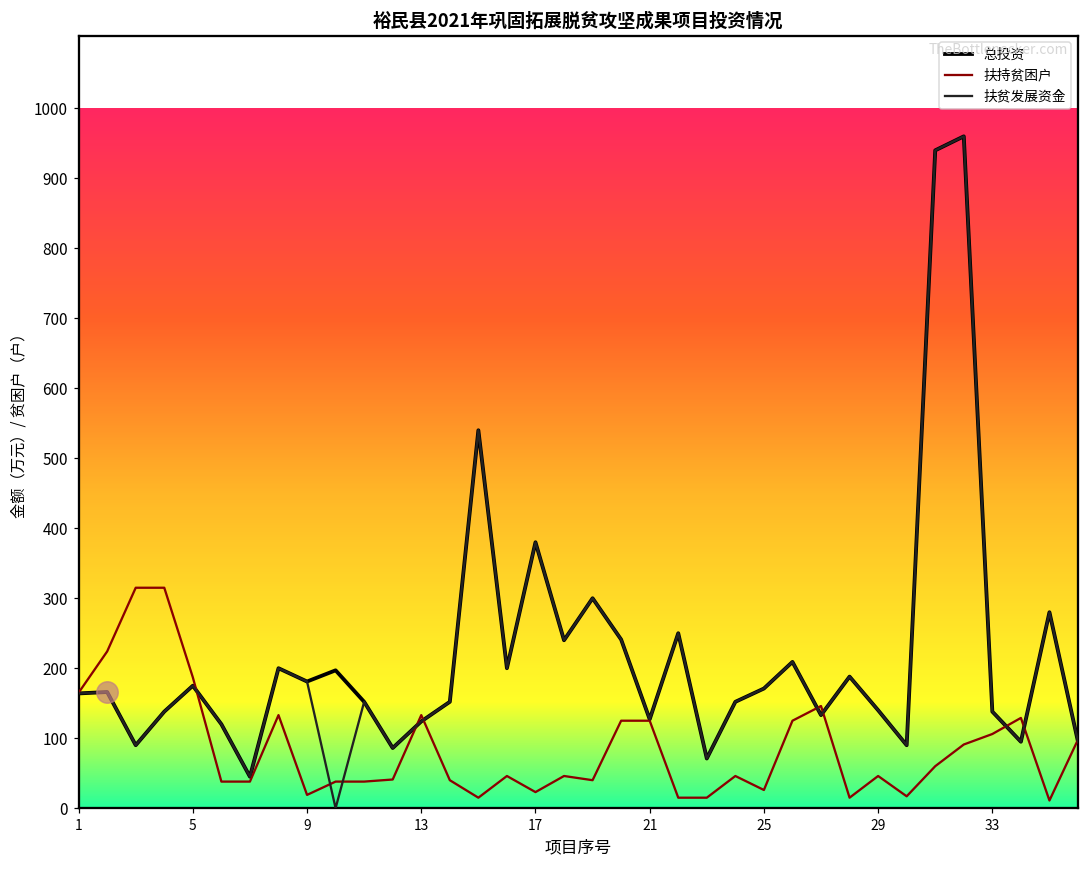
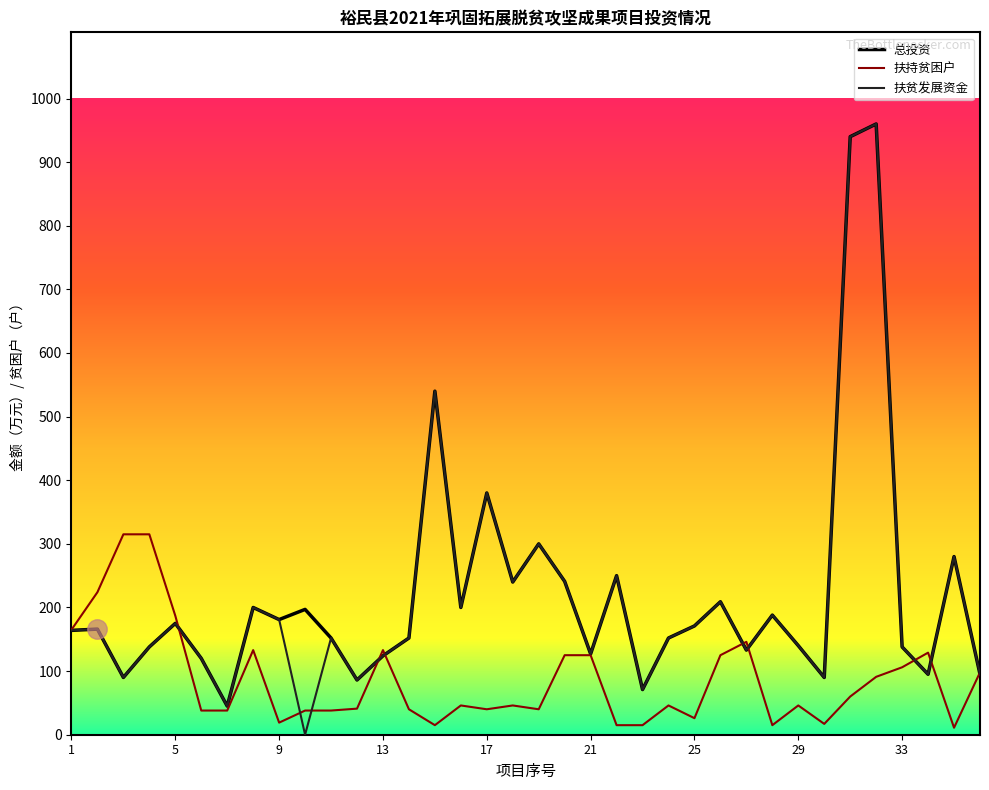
扶持贫困户, 17: 20 -> 40
